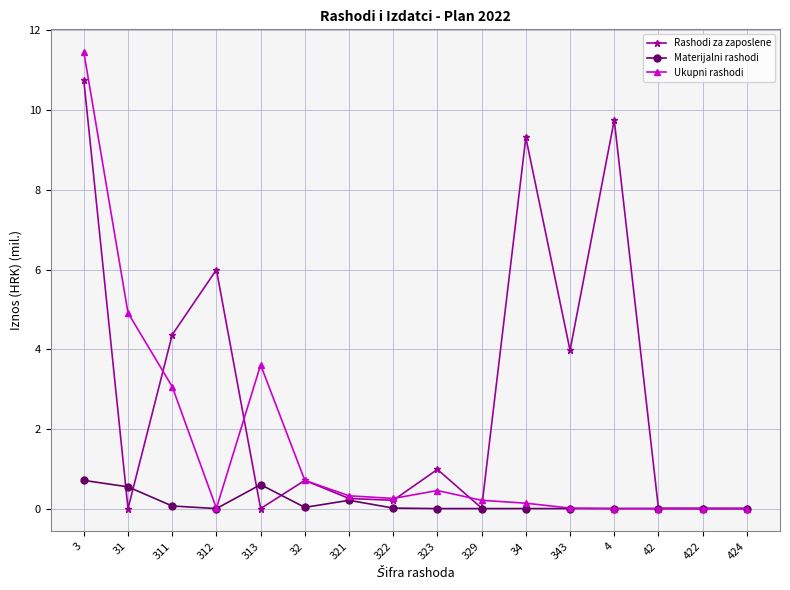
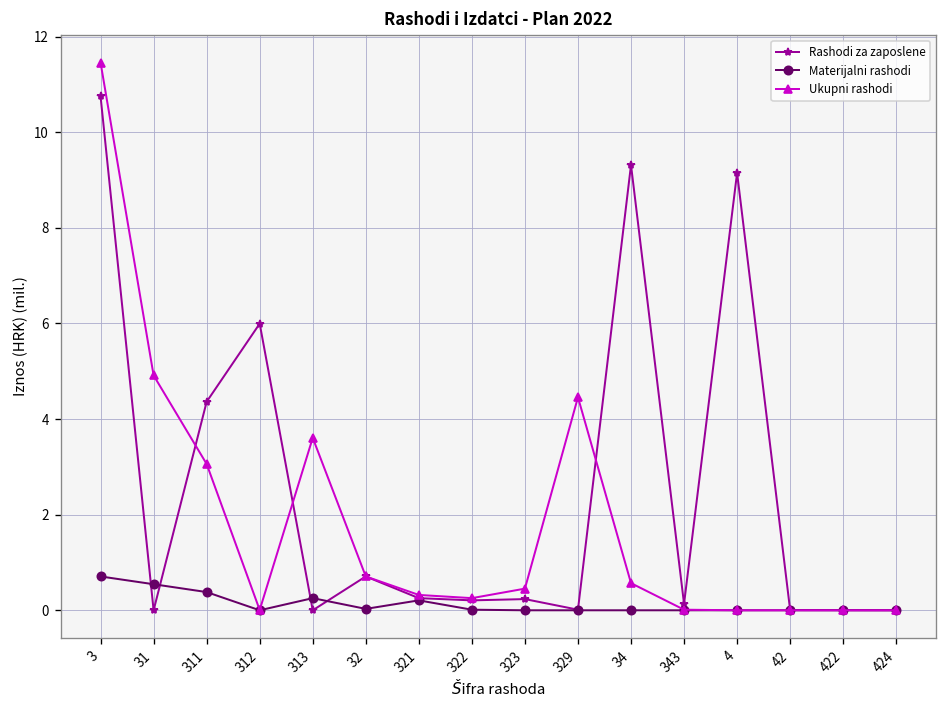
Materijalni rashodi, 311: 0.1 -> 0.4
Materijalni rashodi, 313: 0.6 -> 0.3
Rashodi za zaposlene, 323: 1.0 -> 0.2
Ukupni rashodi, 329: 0.2 -> 4.5
Ukupni rashodi, 34: 0.1 -> 0.6
Rashodi za zaposlene, 343: 4.0 -> 0.1
Rashodi za zaposlene, 4: 9.7 -> 9.1
